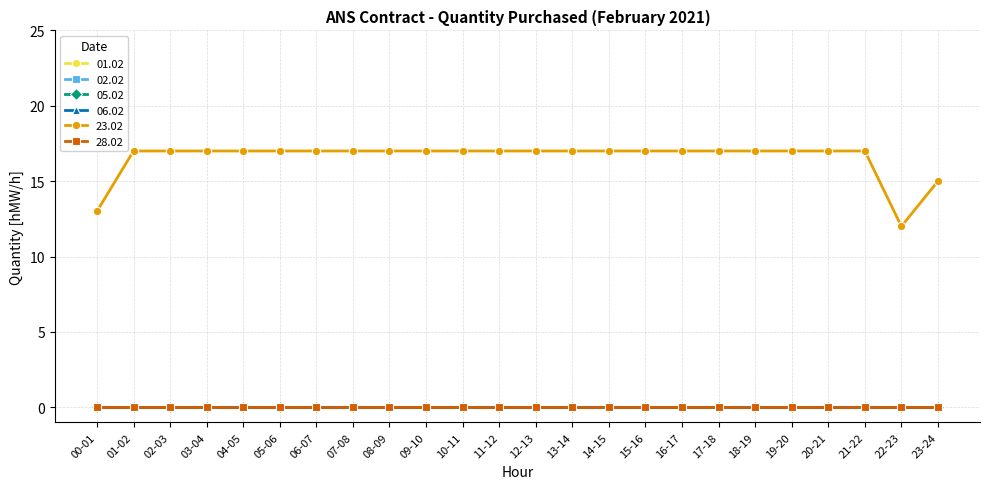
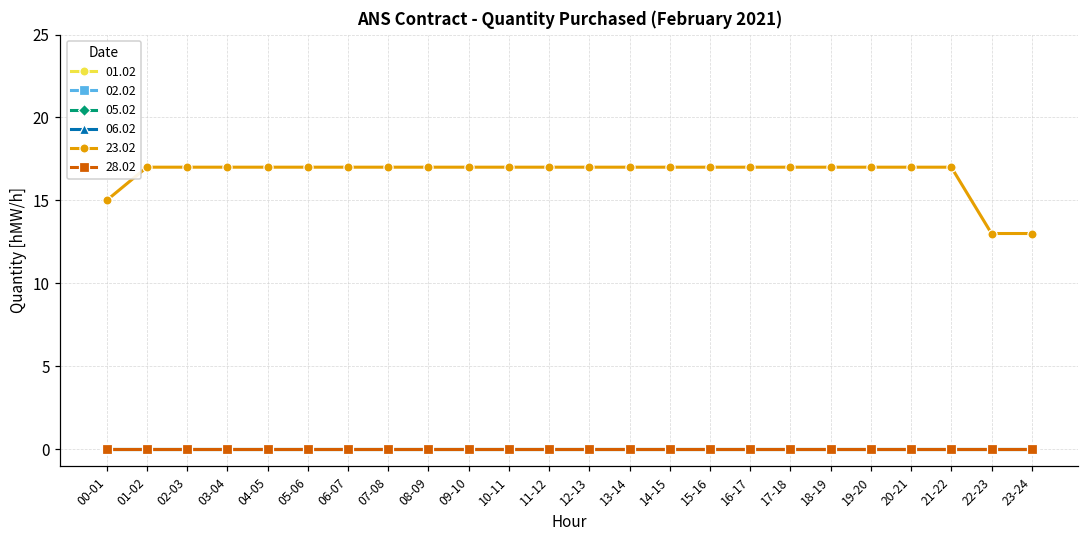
23.02, 00-01: 13 -> 15
23.02, 22-23: 12 -> 13
23.02, 23-24: 15 -> 13
